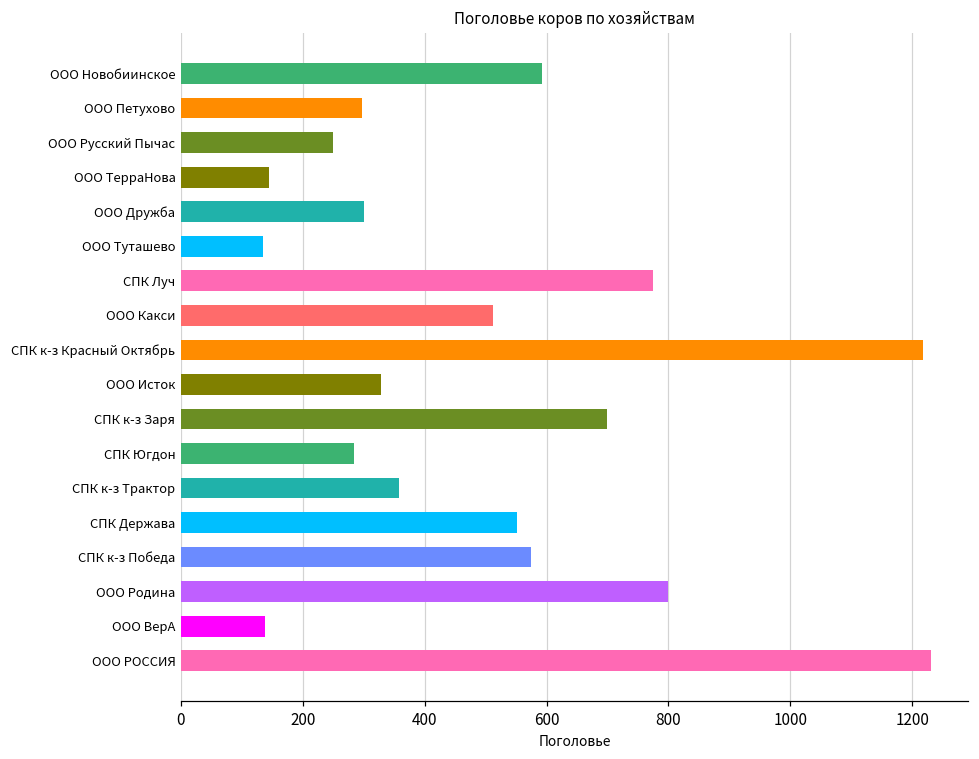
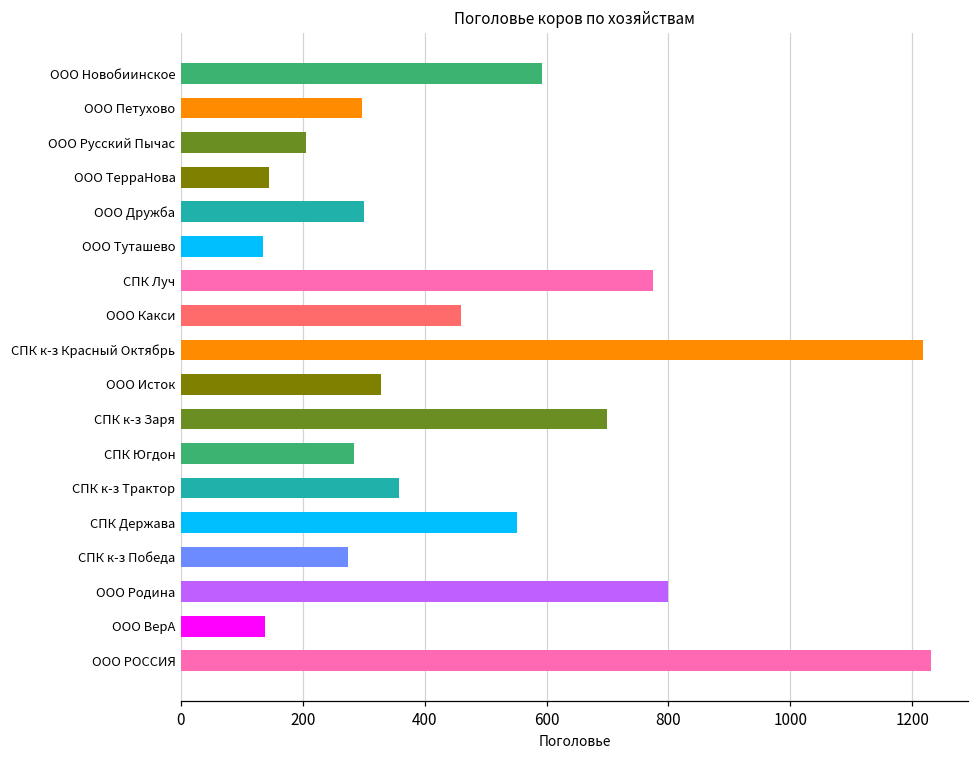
ООО Русский Пычас: 250 -> 210
ООО Какси: 510 -> 460
СПК к-з Победа: 570 -> 280
